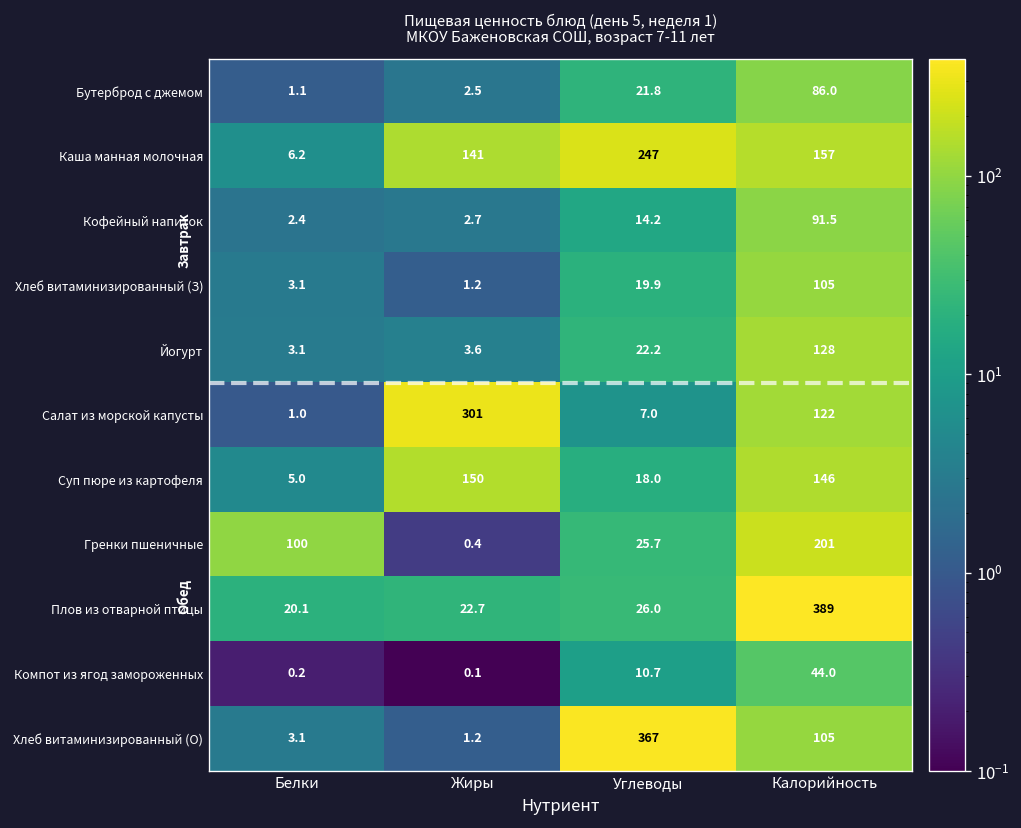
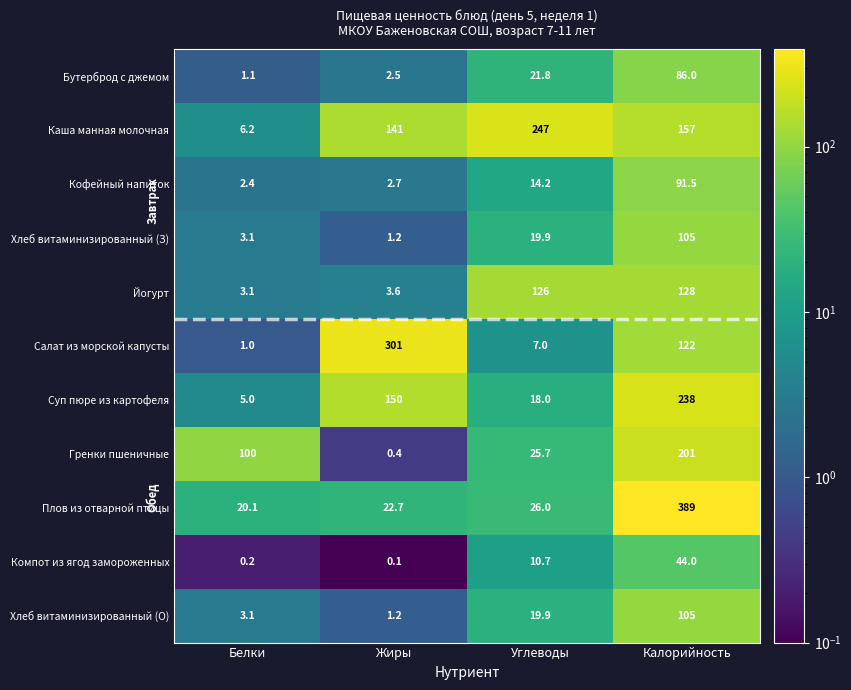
Йогурт, Углеводы: 22.2 -> 126
Суп пюре из картофеля, Калорийность: 146 -> 238
Хлеб витаминизированный (О), Углеводы: 367 -> 19.9
